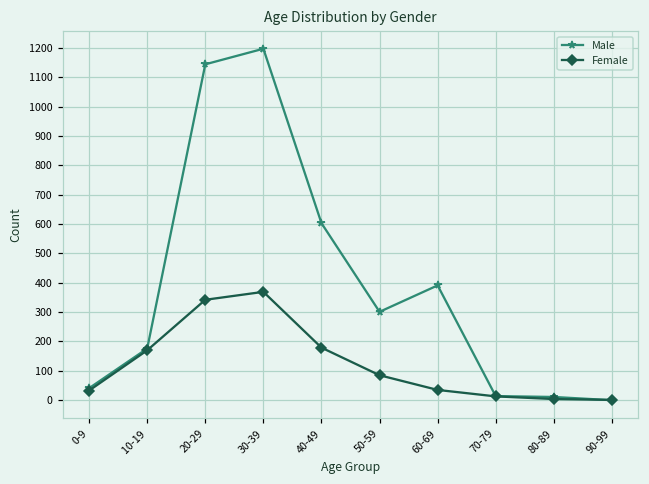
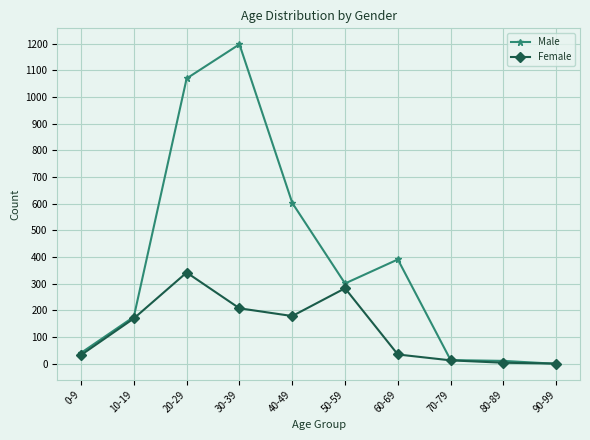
Male, 20-29: 1140 -> 1070
Female, 30-39: 370 -> 210
Female, 50-59: 90 -> 280
